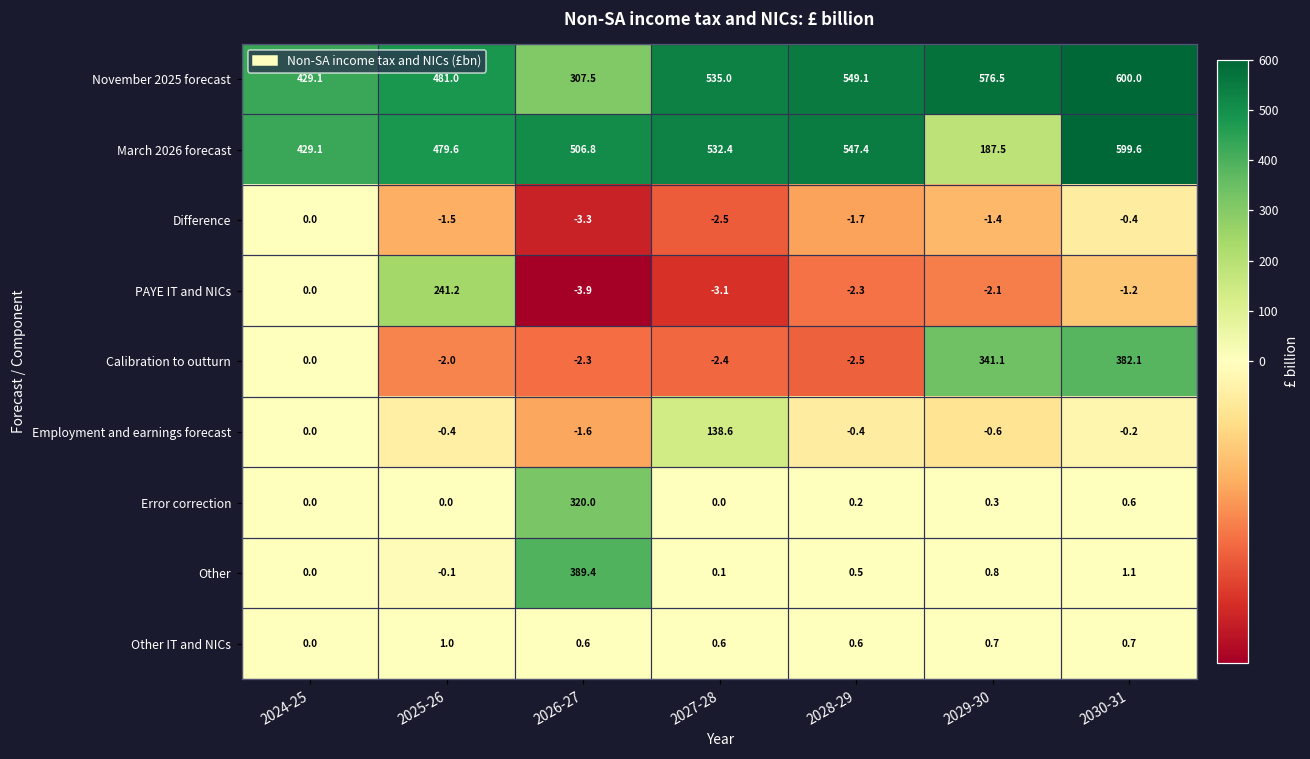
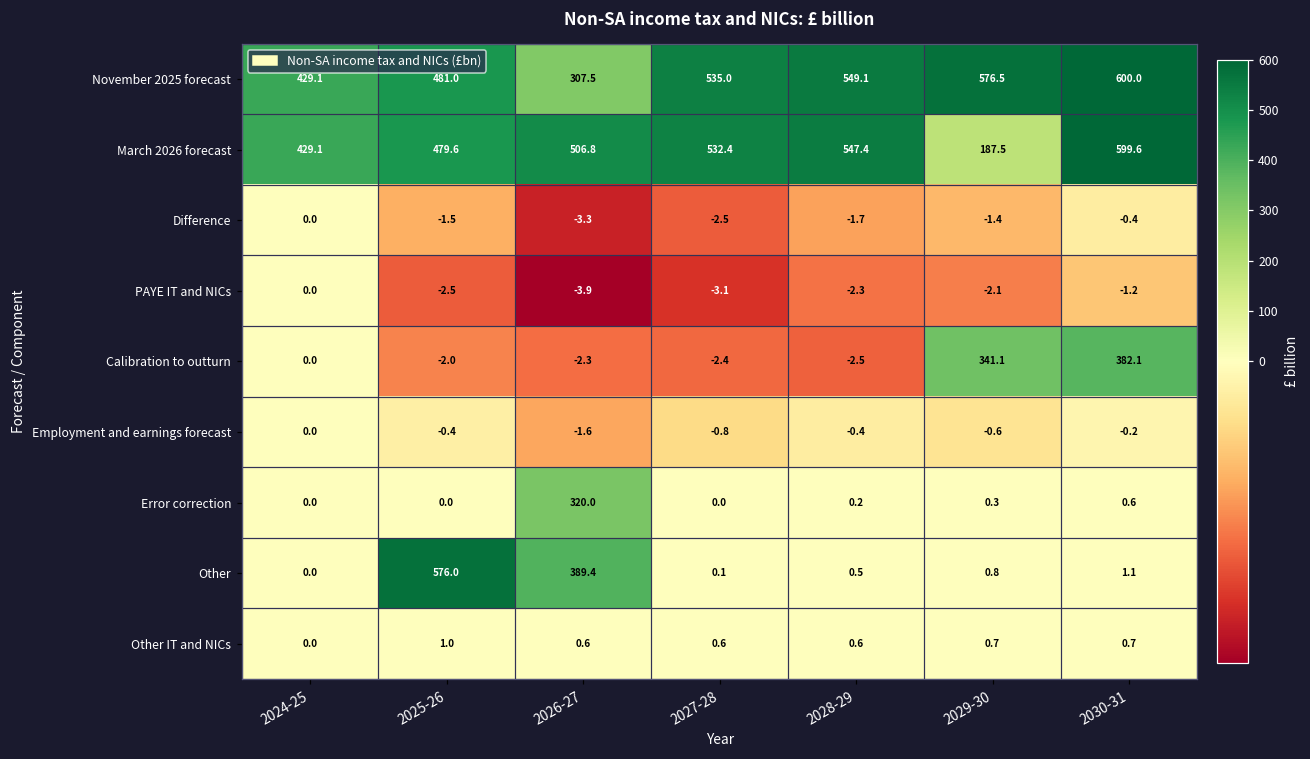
PAYE IT and NICs, 2025-26: 241.2 -> -2.5
Employment and earnings forecast, 2027-28: 138.6 -> -0.8
Other, 2025-26: -0.1 -> 576.0
